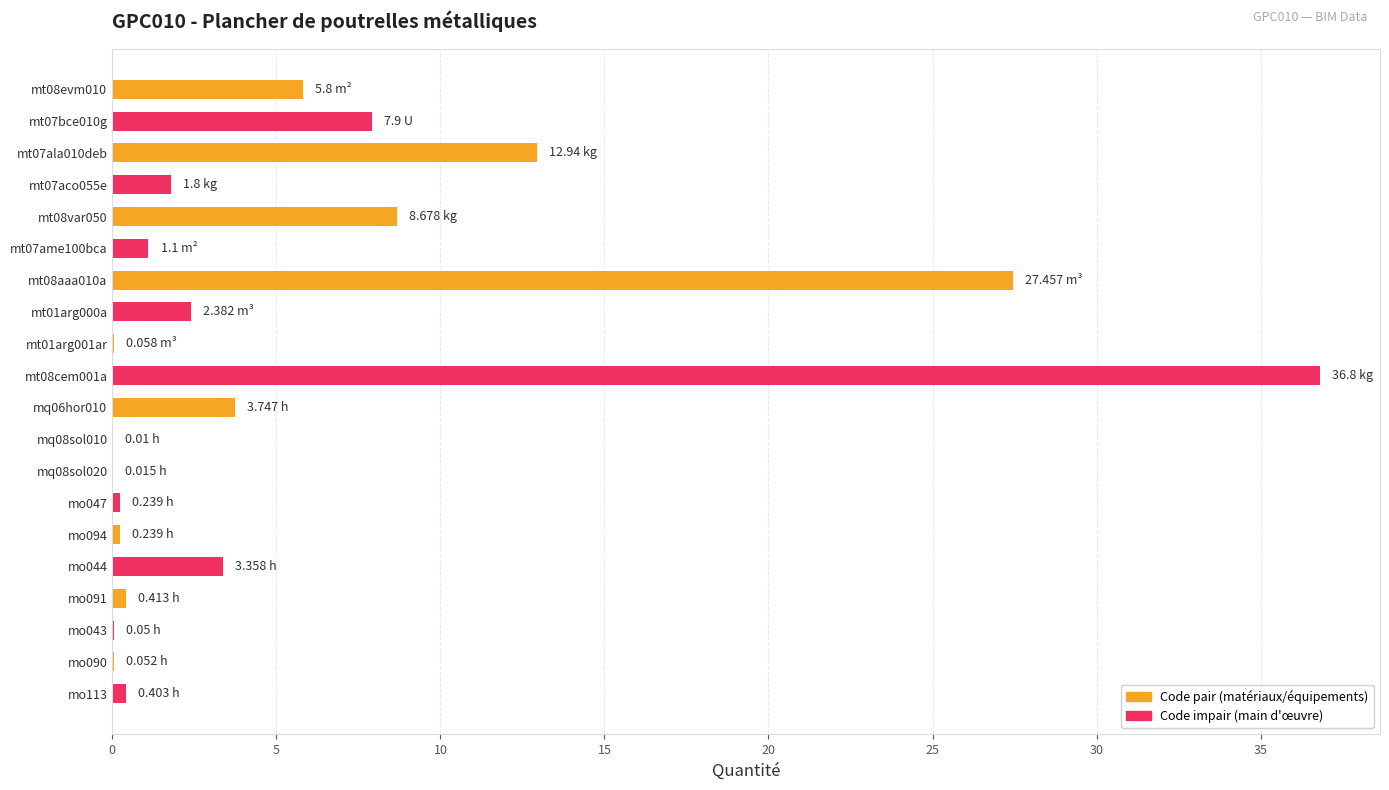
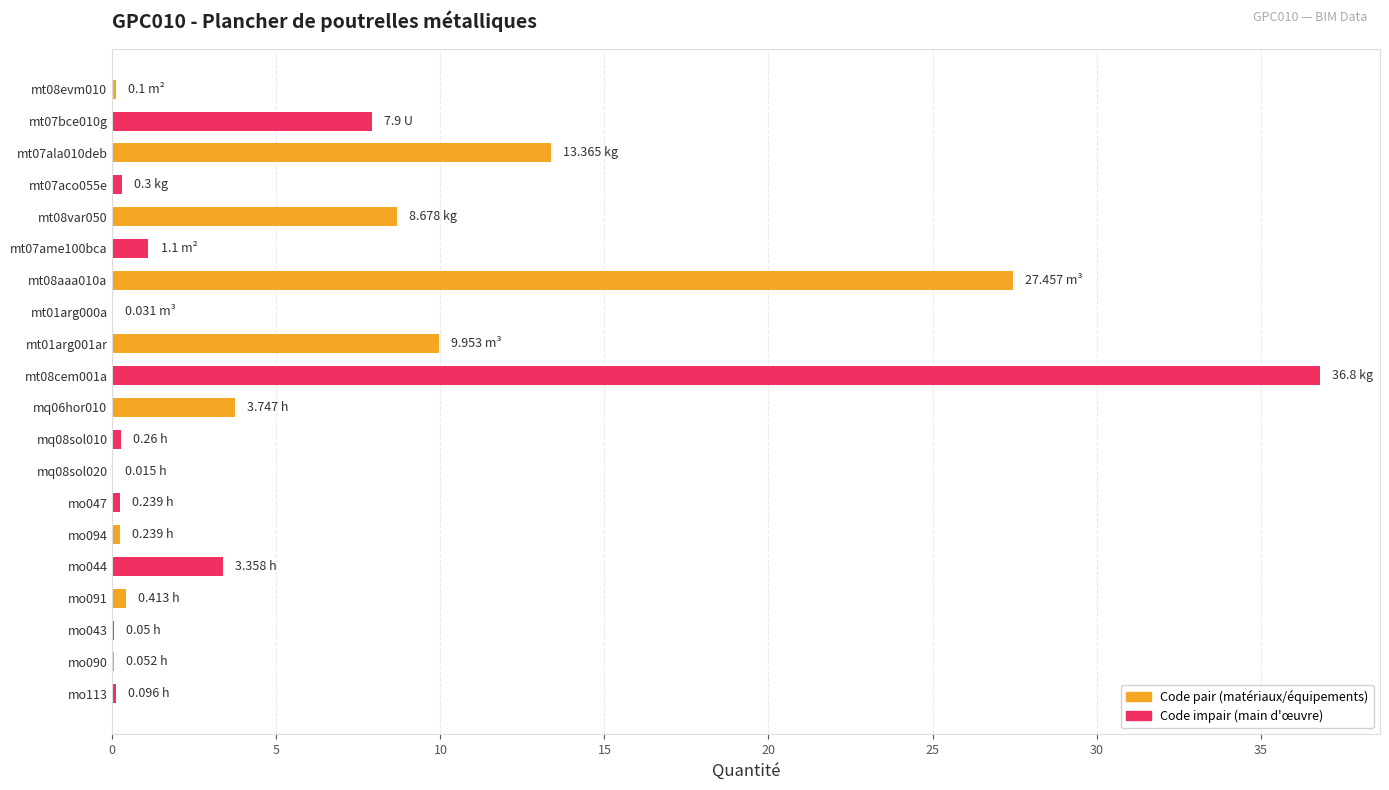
mt08evm010: 5.8 -> 0.1
mt07ala010deb: 12.94 -> 13.365
mt07aco055e: 1.8 -> 0.3
mt01arg000a: 2.382 -> 0.031
mt01arg001ar: 0.058 -> 9.953
mq08sol010: 0.01 -> 0.26
mo113: 0.403 -> 0.096
